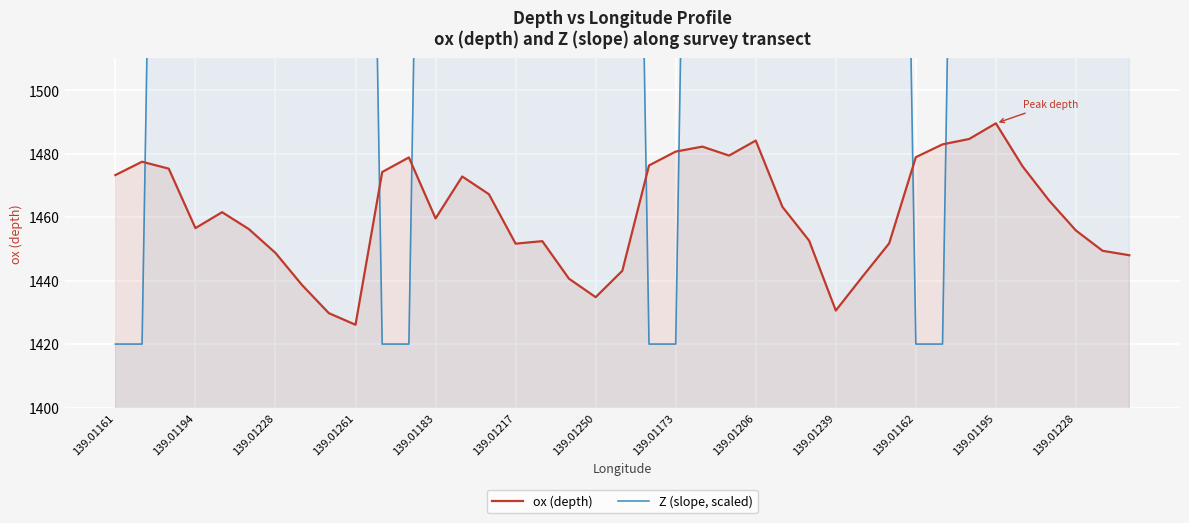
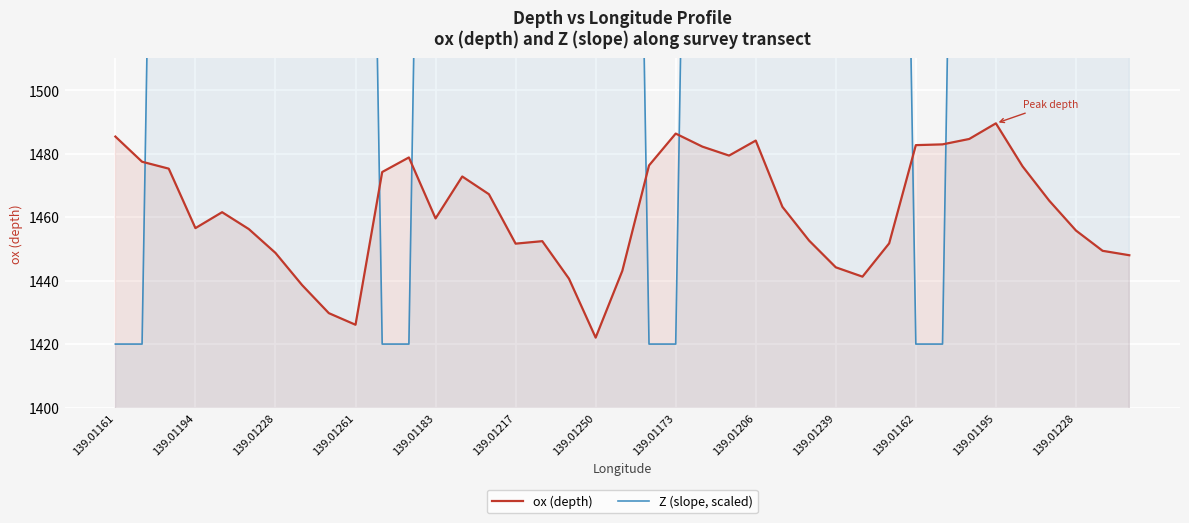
ox (depth), 139.01161: 1473 -> 1485
ox (depth), 139.01250: 1435 -> 1422
ox (depth), 139.01173: 1481 -> 1486
ox (depth), 139.01239: 1431 -> 1444
ox (depth), 139.01162: 1479 -> 1483
